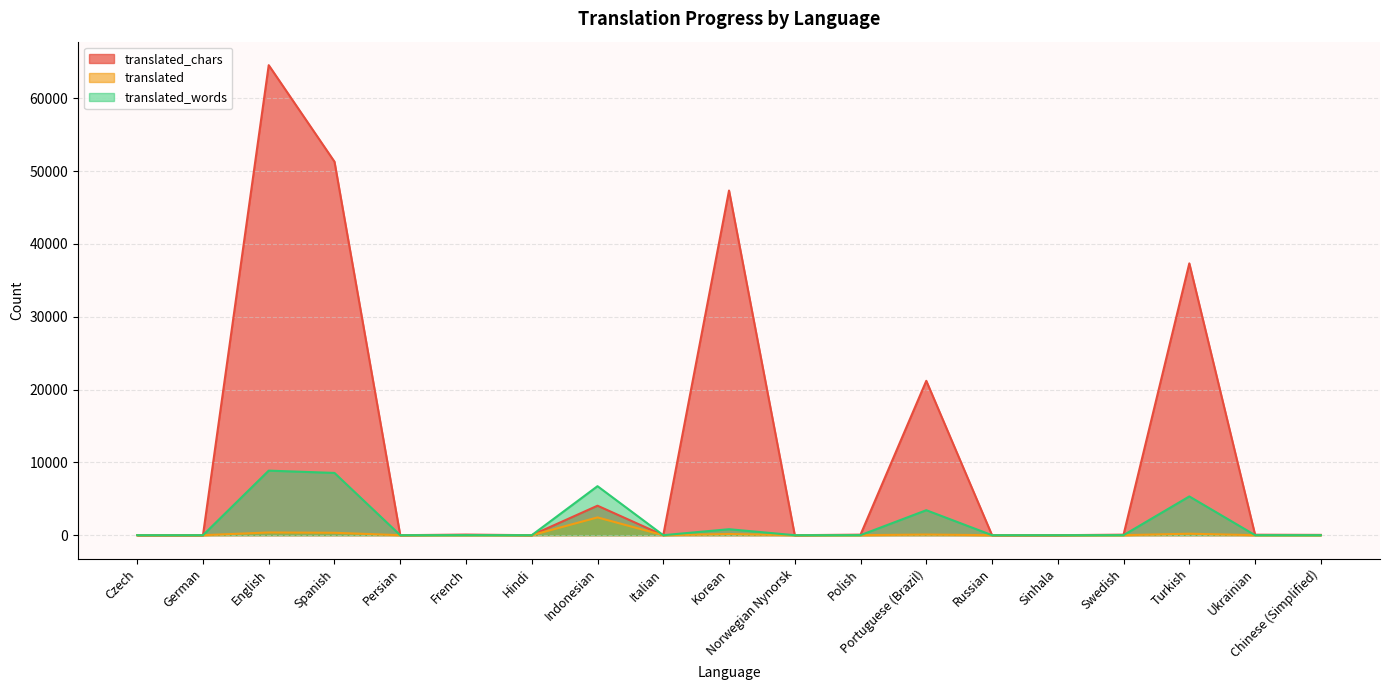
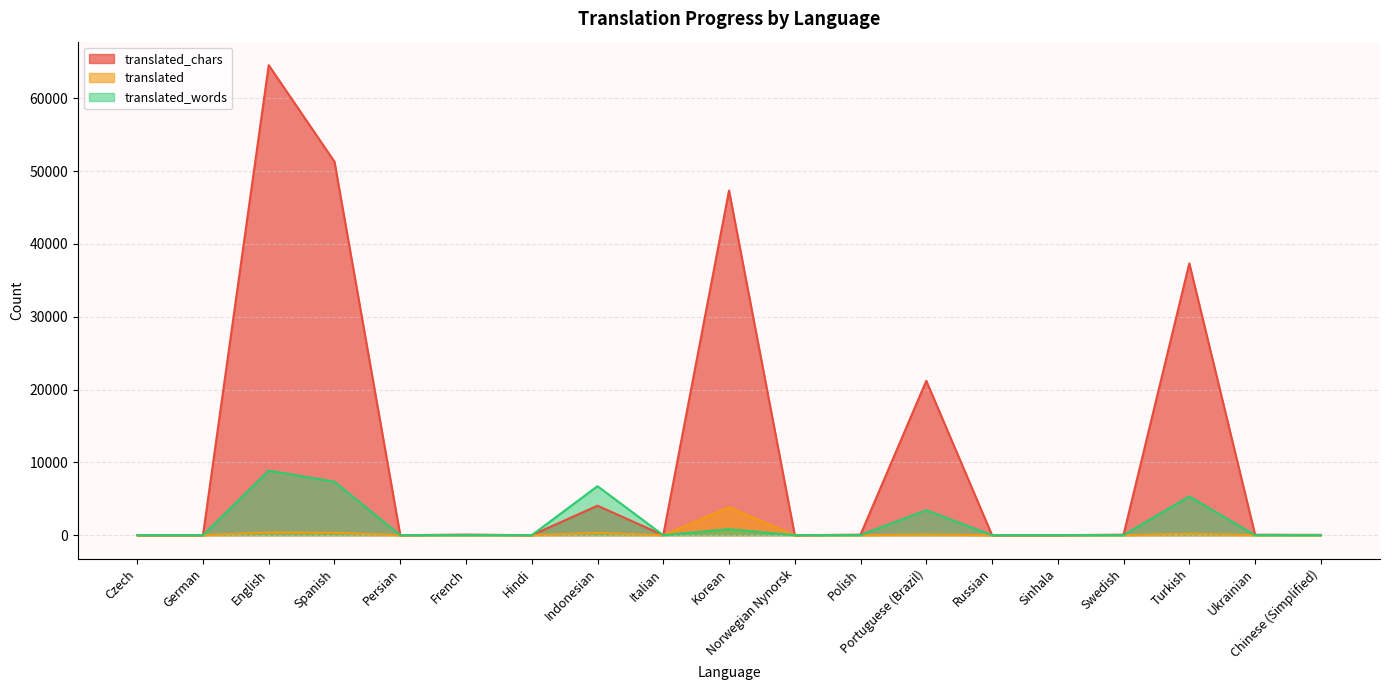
translated_words, Spanish: 9000 -> 7000
translated, Indonesian: 2000 -> 0
translated, Korean: 0 -> 4000
